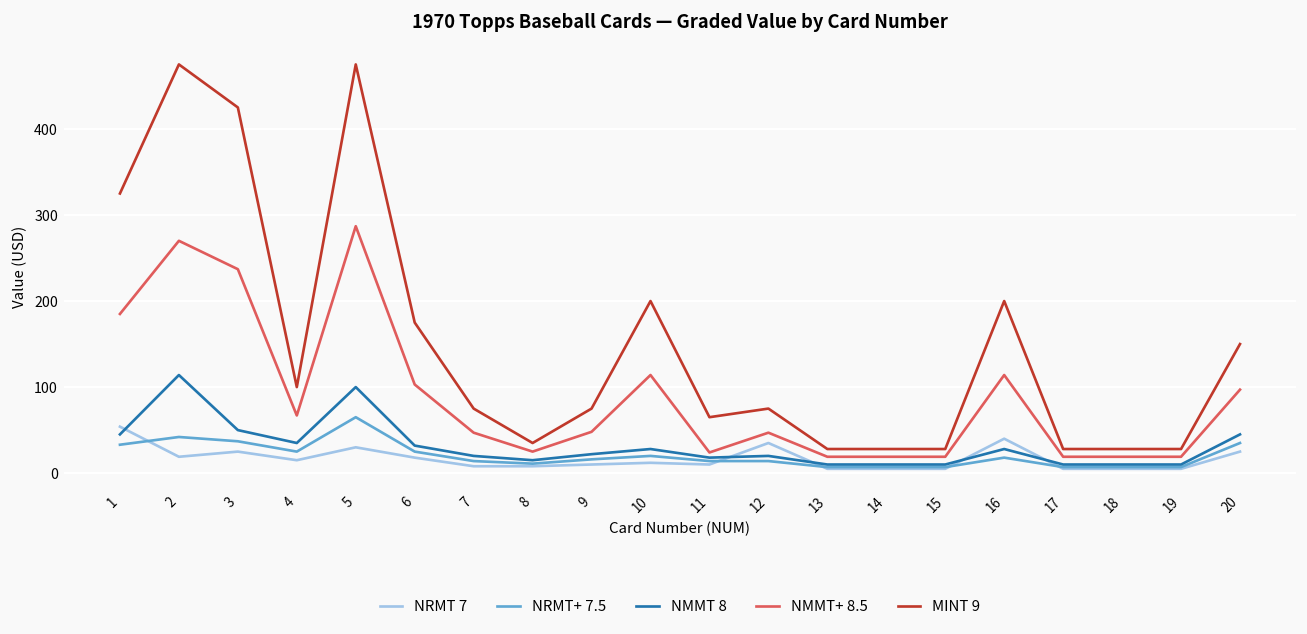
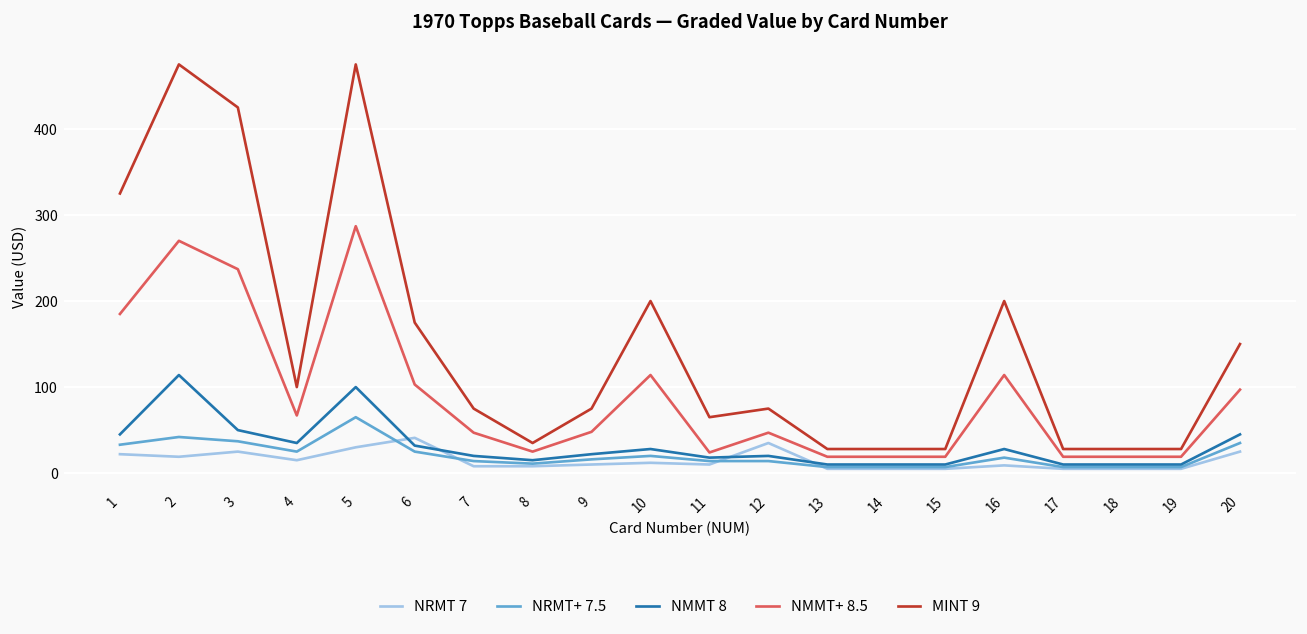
NRMT 7, 1: 50 -> 20
NRMT 7, 6: 20 -> 40
NRMT 7, 16: 40 -> 10
